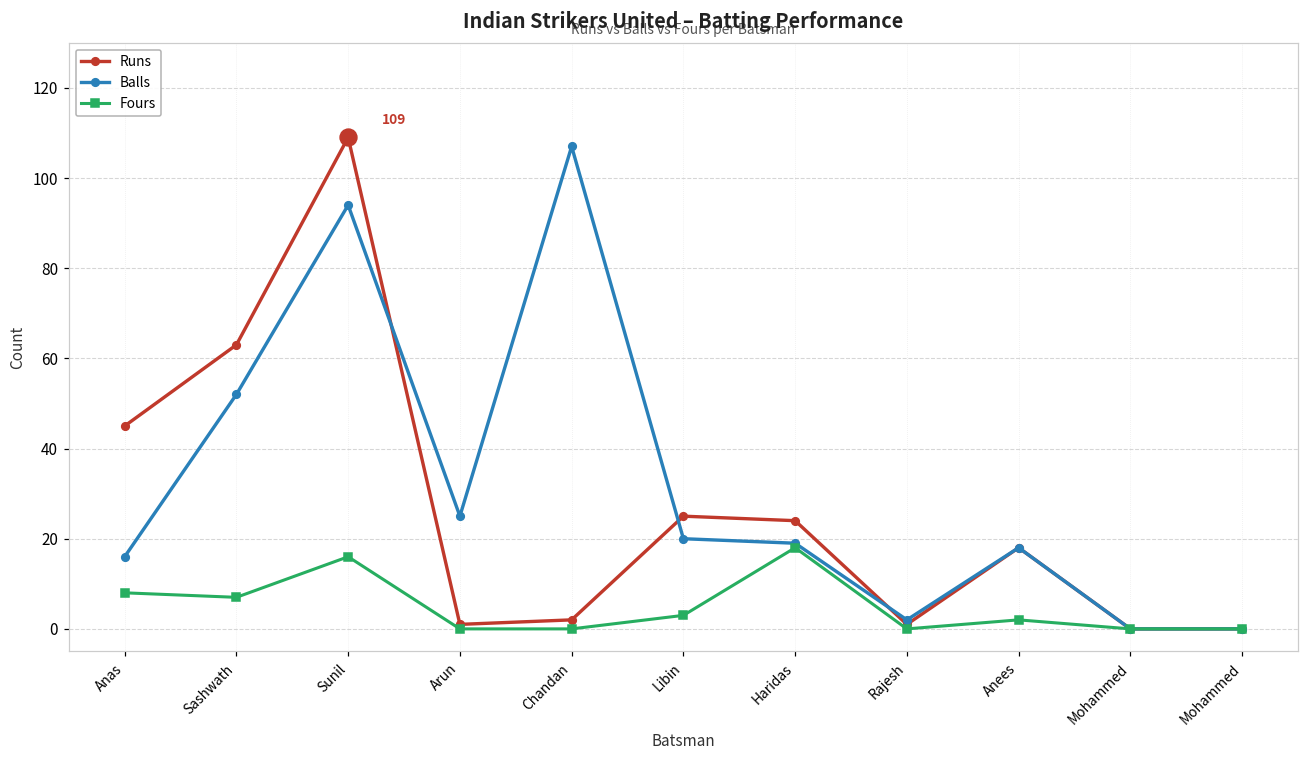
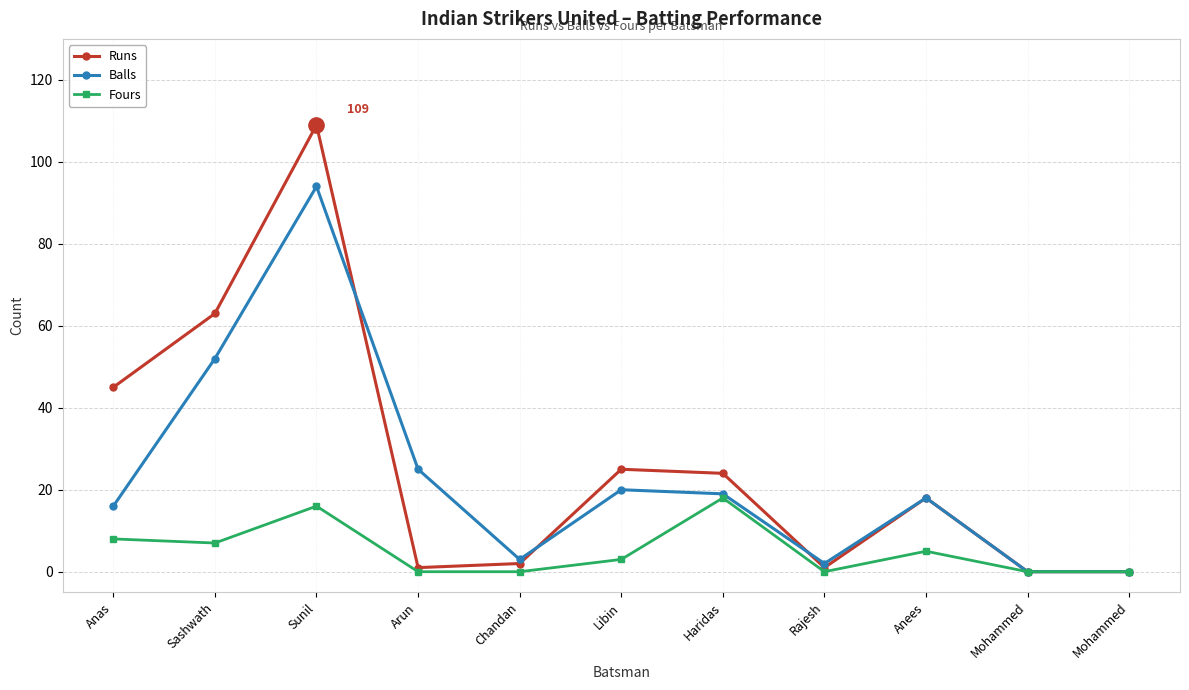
Balls, Chandan: 107 -> 3
Fours, Anees: 2 -> 5
